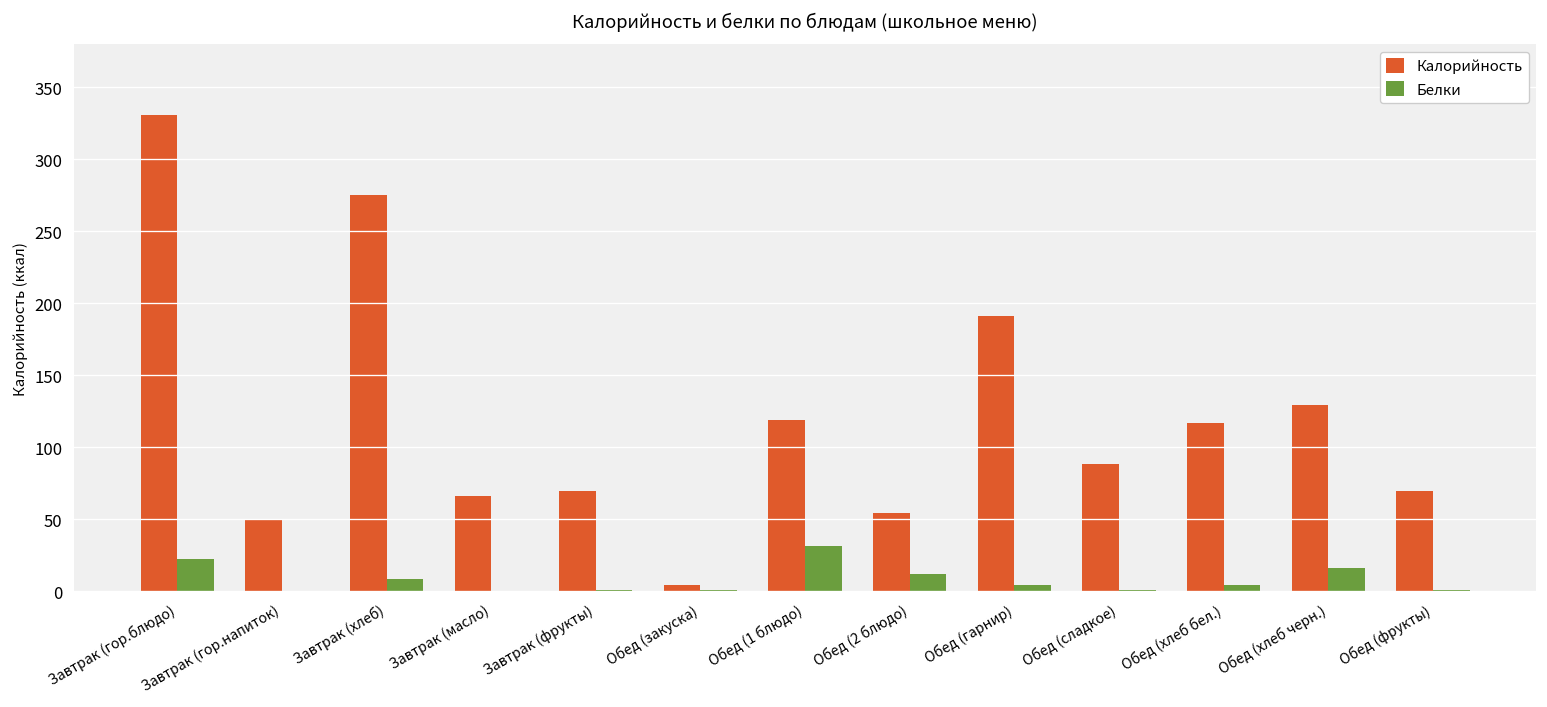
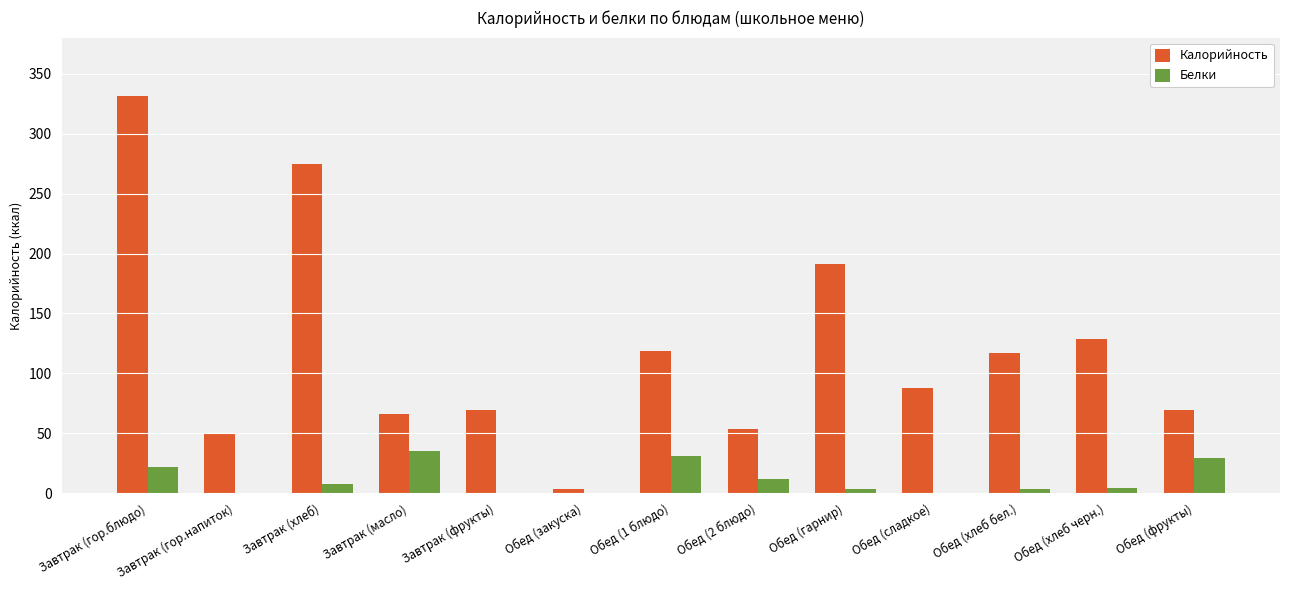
Белки, Завтрак (масло): 0 -> 35
Белки, Обед (хлеб черн.): 16 -> 4
Белки, Обед (фрукты): 1 -> 30
